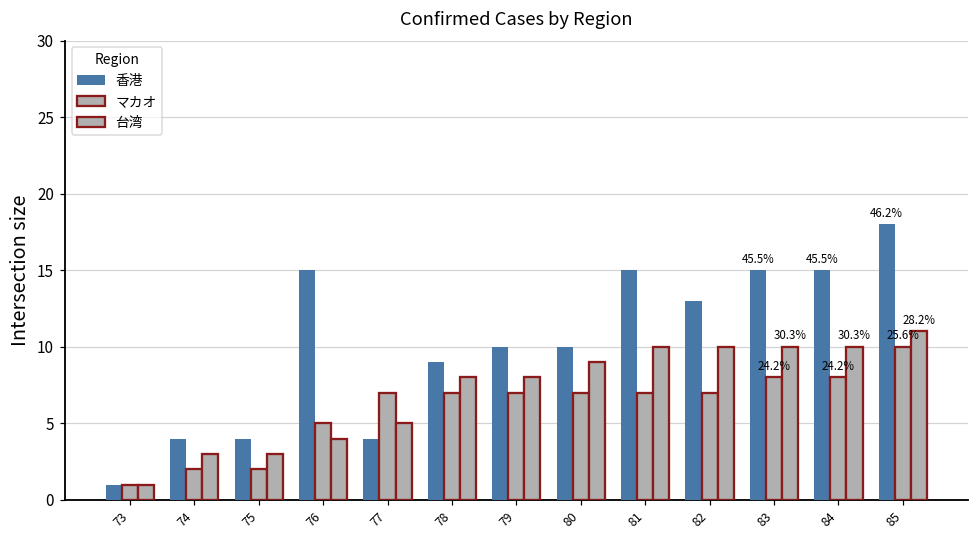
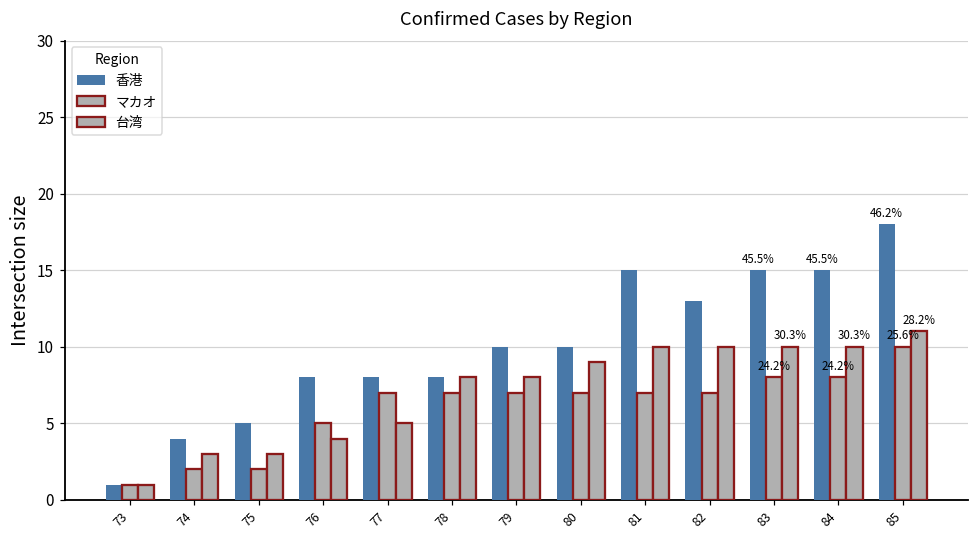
香港, 75: 4 -> 5
香港, 76: 15 -> 8
香港, 77: 4 -> 8
香港, 78: 9 -> 8
